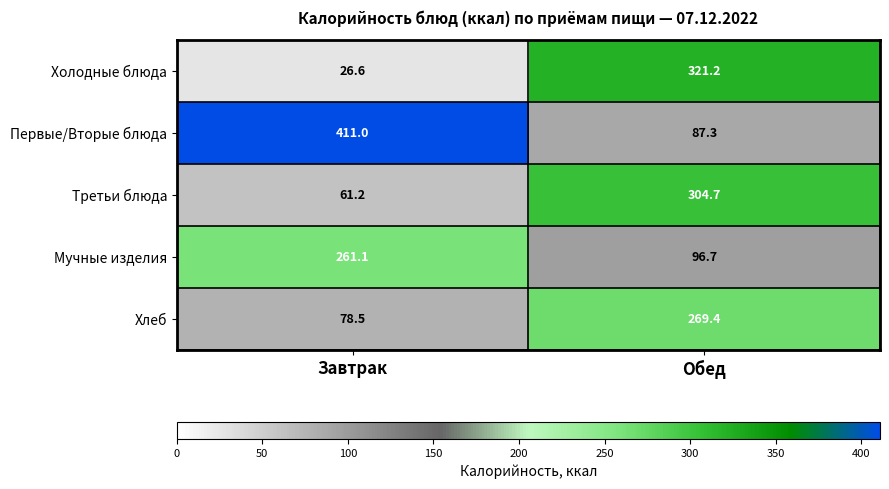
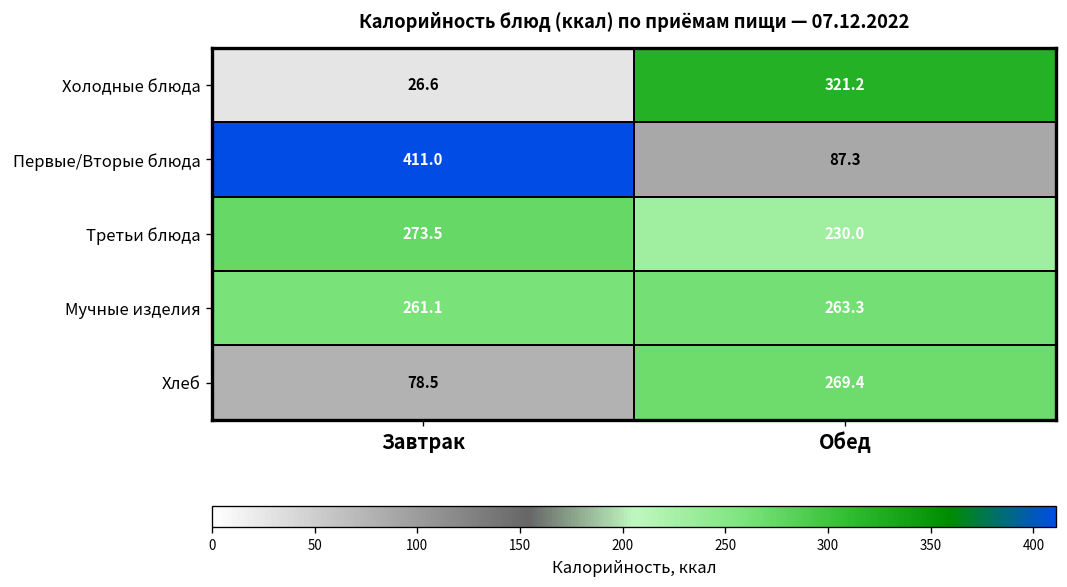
Третьи блюда, Завтрак: 61.2 -> 273.5
Третьи блюда, Обед: 304.7 -> 230.0
Мучные изделия, Обед: 96.7 -> 263.3
